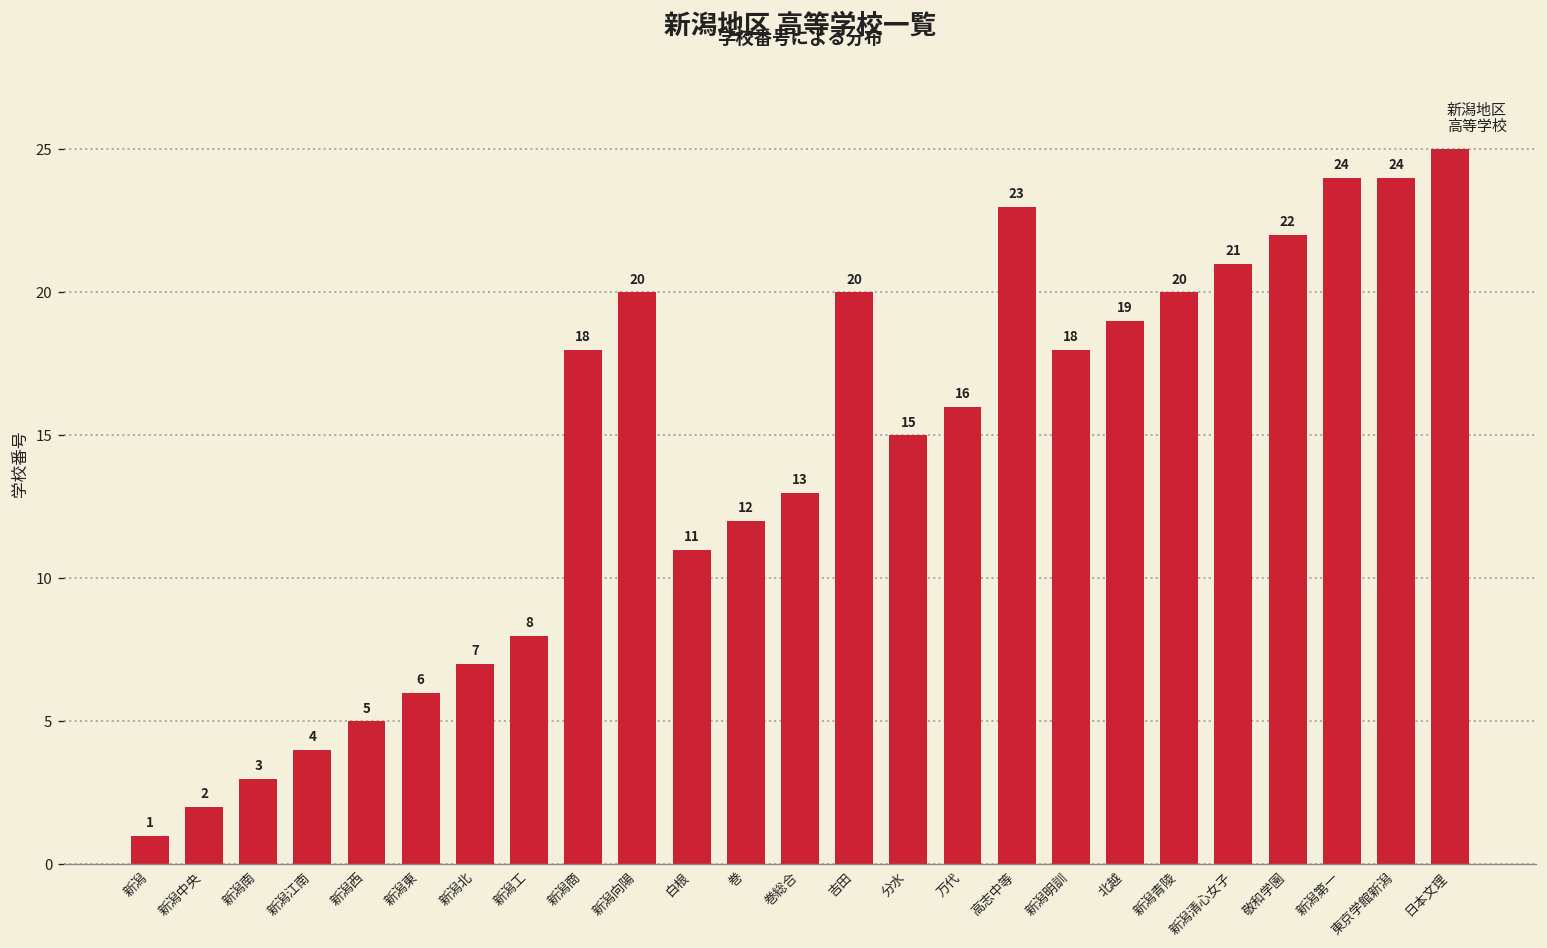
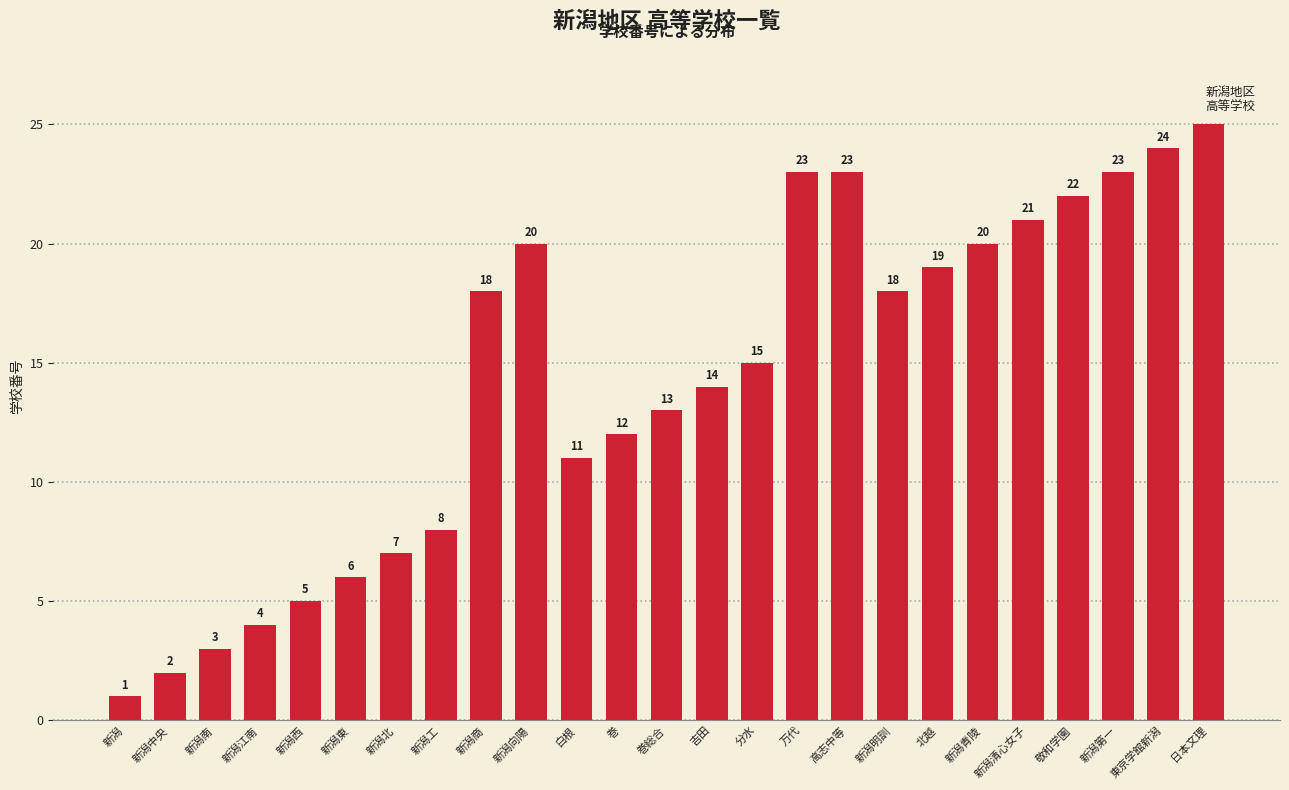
吉田: 20 -> 14
万代: 16 -> 23
新潟第一: 24 -> 23
